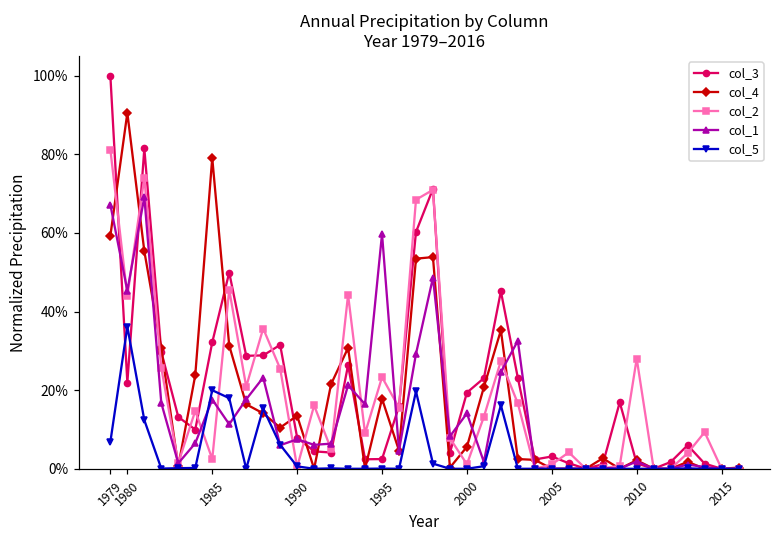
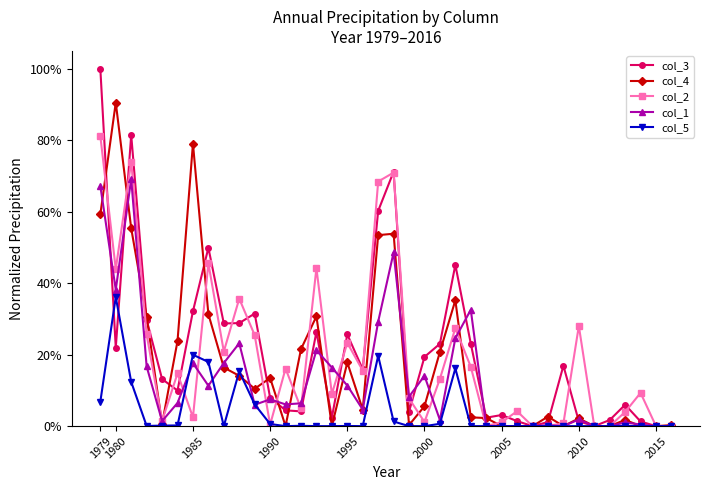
col_1, 1980: 45% -> 38%
col_3, 1995: 2% -> 26%
col_1, 1995: 60% -> 11%
